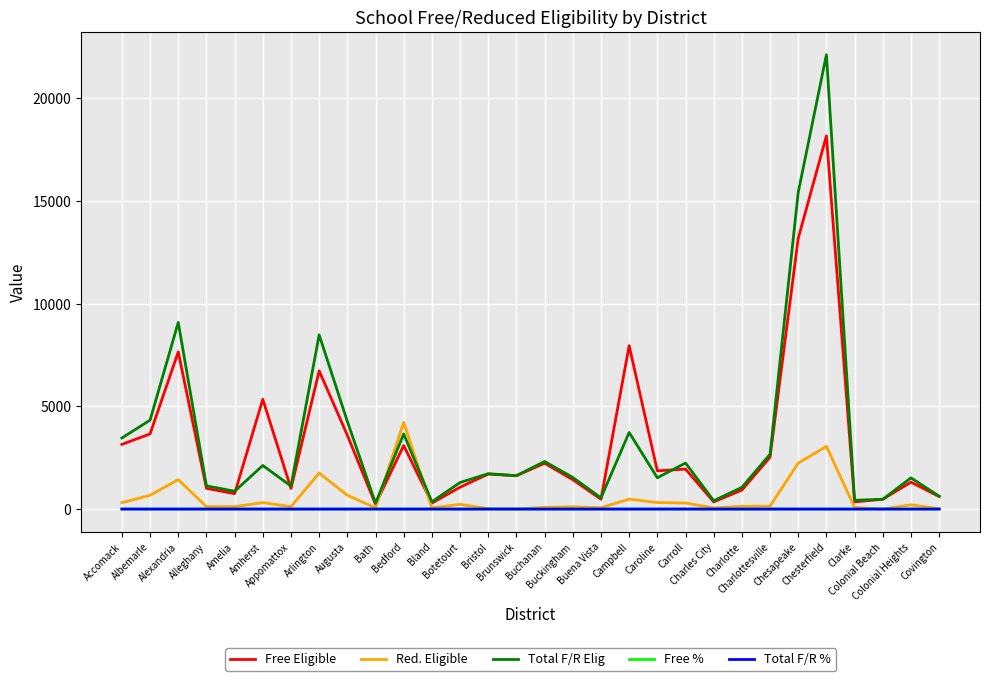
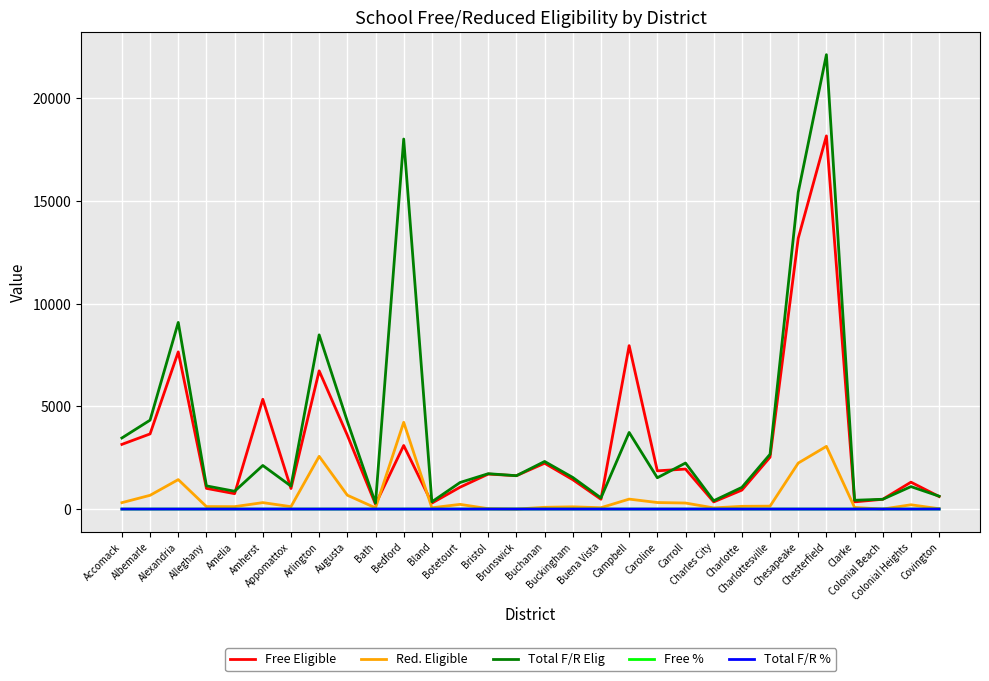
Red. Eligible, Arlington: 1800 -> 2600
Total F/R Elig, Bedford: 3700 -> 18000
Total F/R Elig, Colonial Heights: 1500 -> 1100
